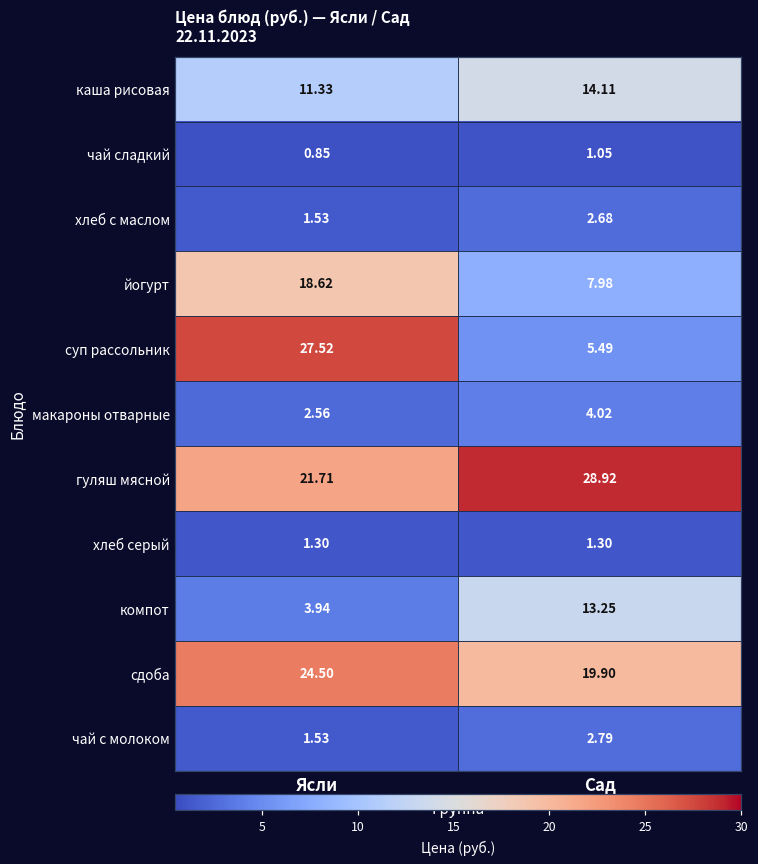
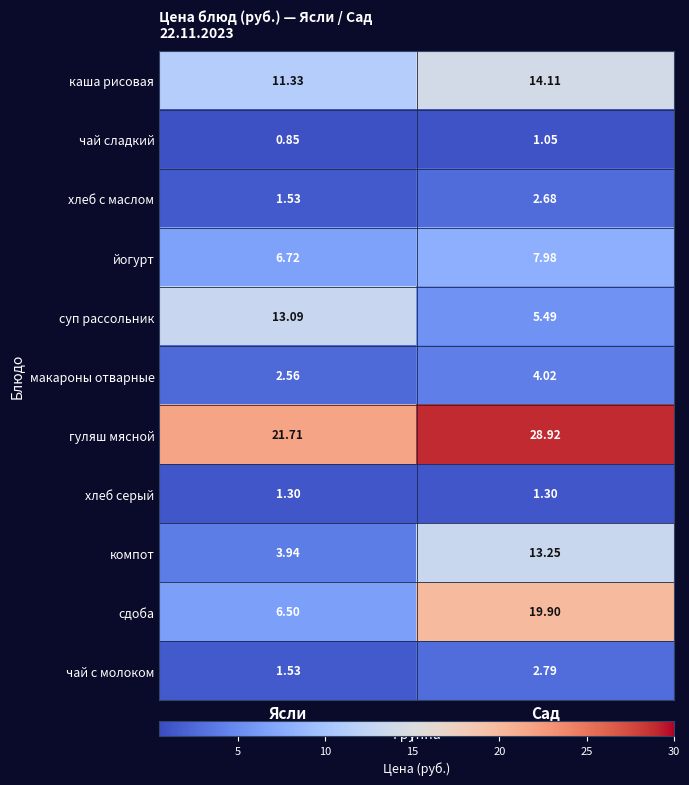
йогурт, Ясли: 18.62 -> 6.72
суп рассольник, Ясли: 27.52 -> 13.09
сдоба, Ясли: 24.50 -> 6.50
